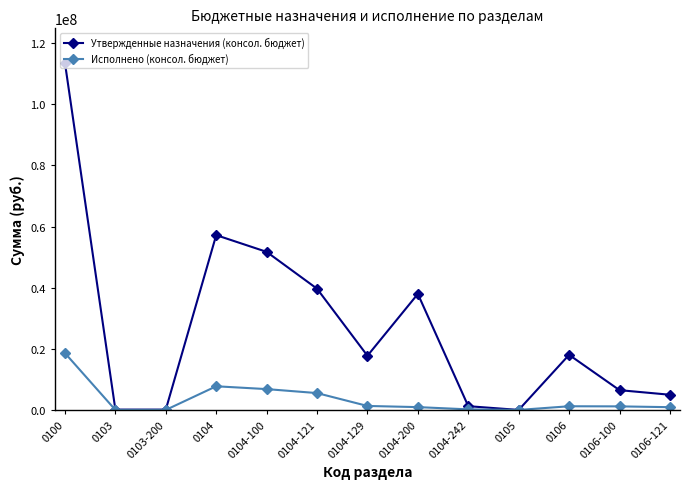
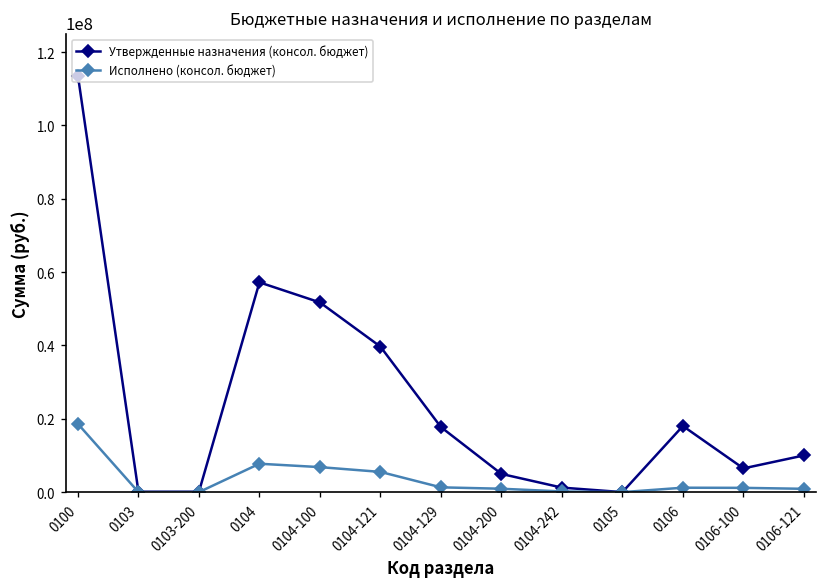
Утвержденные назначения (консол. бюджет), 0104-200: 38000000 -> 5000000
Утвержденные назначения (консол. бюджет), 0106-121: 5000000 -> 10000000
